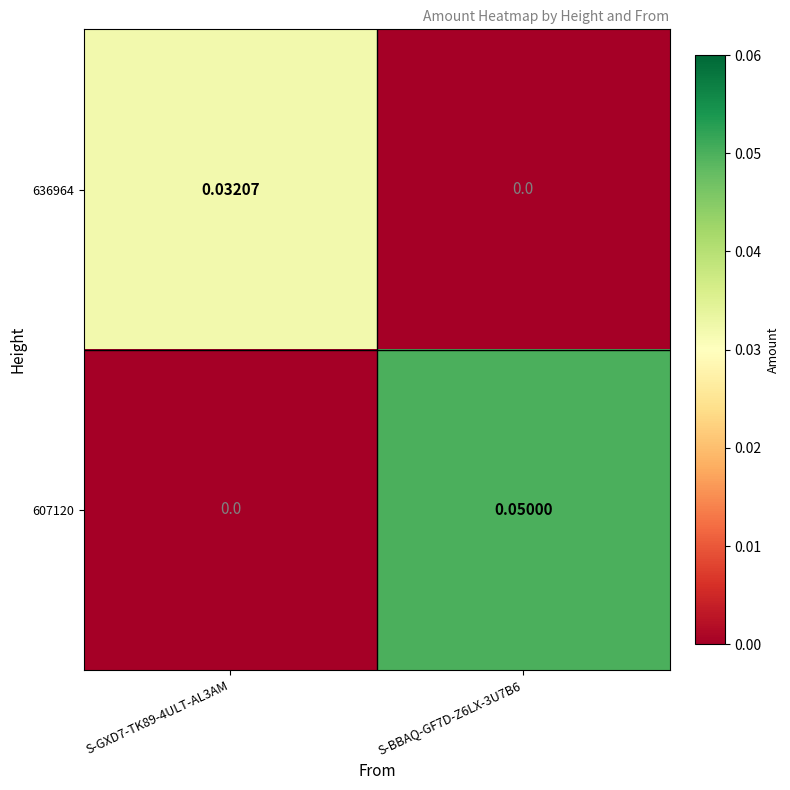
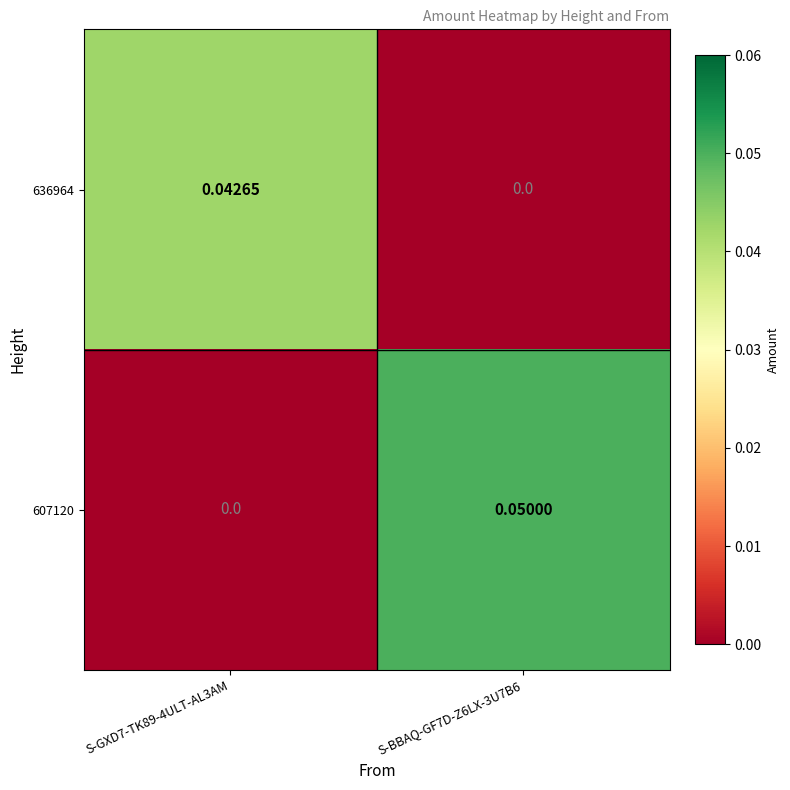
636964, S-GXD7-TK89-4ULT-AL3AM: 0.03207 -> 0.04265
